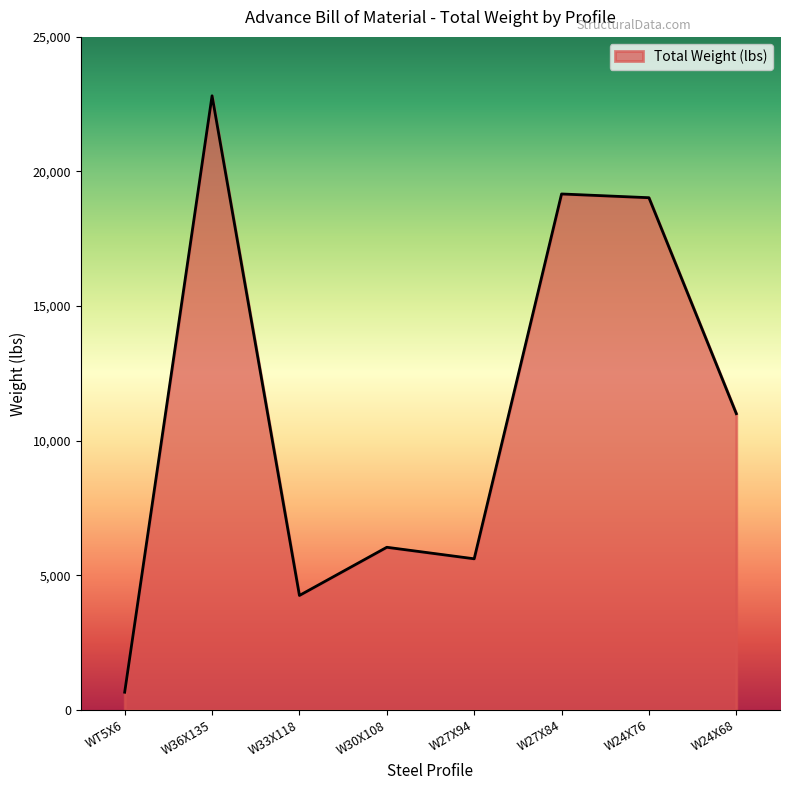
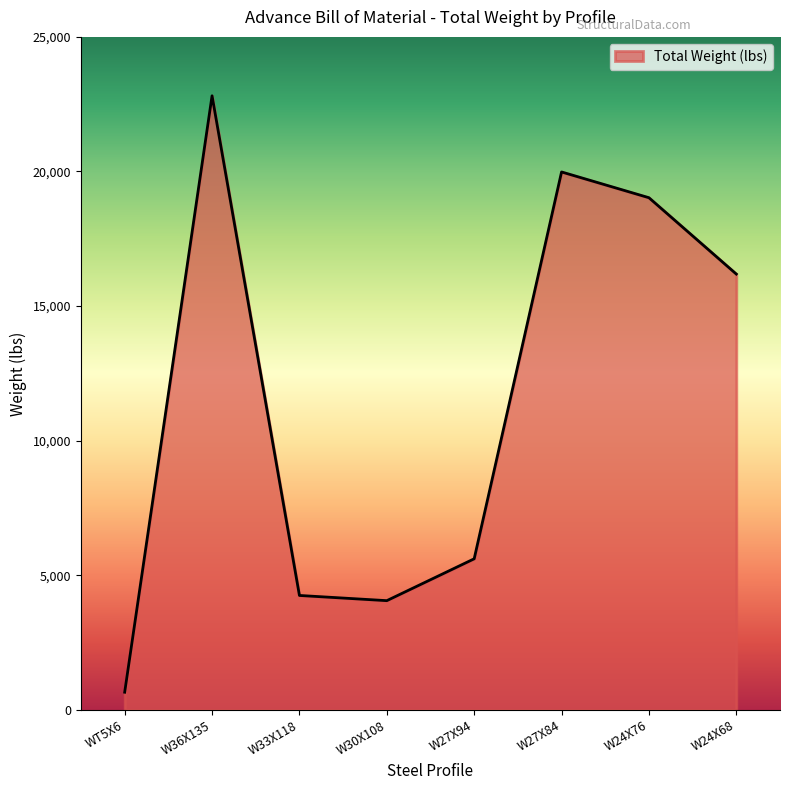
W30X108: 6,000 -> 4,100
W27X84: 19,200 -> 20,000
W24X68: 11,000 -> 16,200
